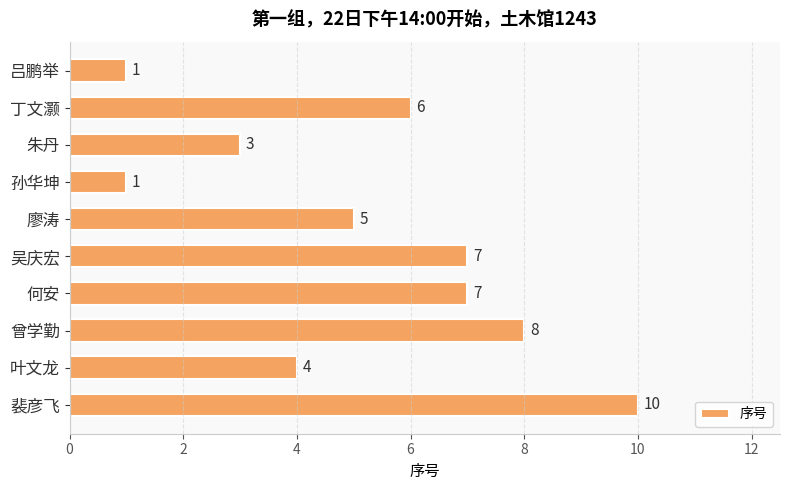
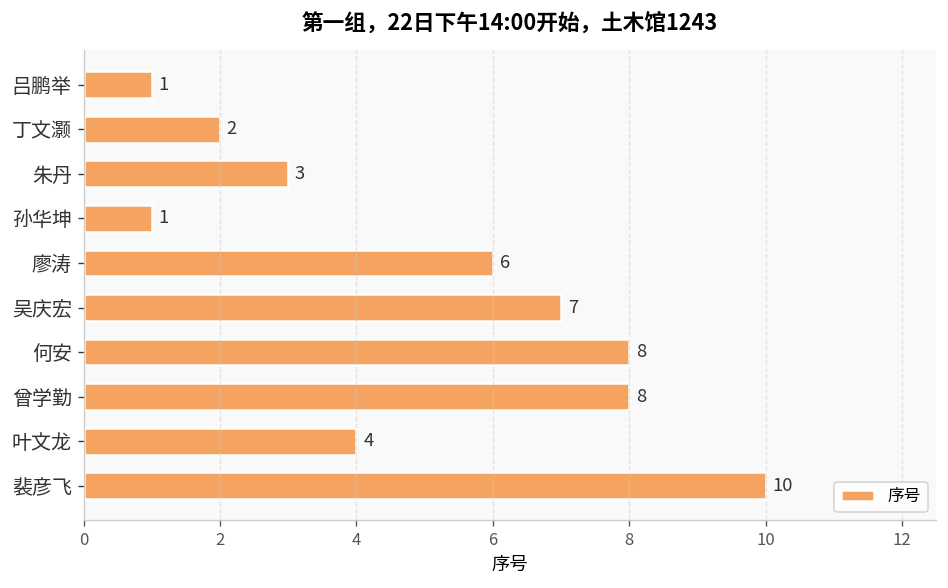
丁文灏: 6 -> 2
廖涛: 5 -> 6
何安: 7 -> 8
